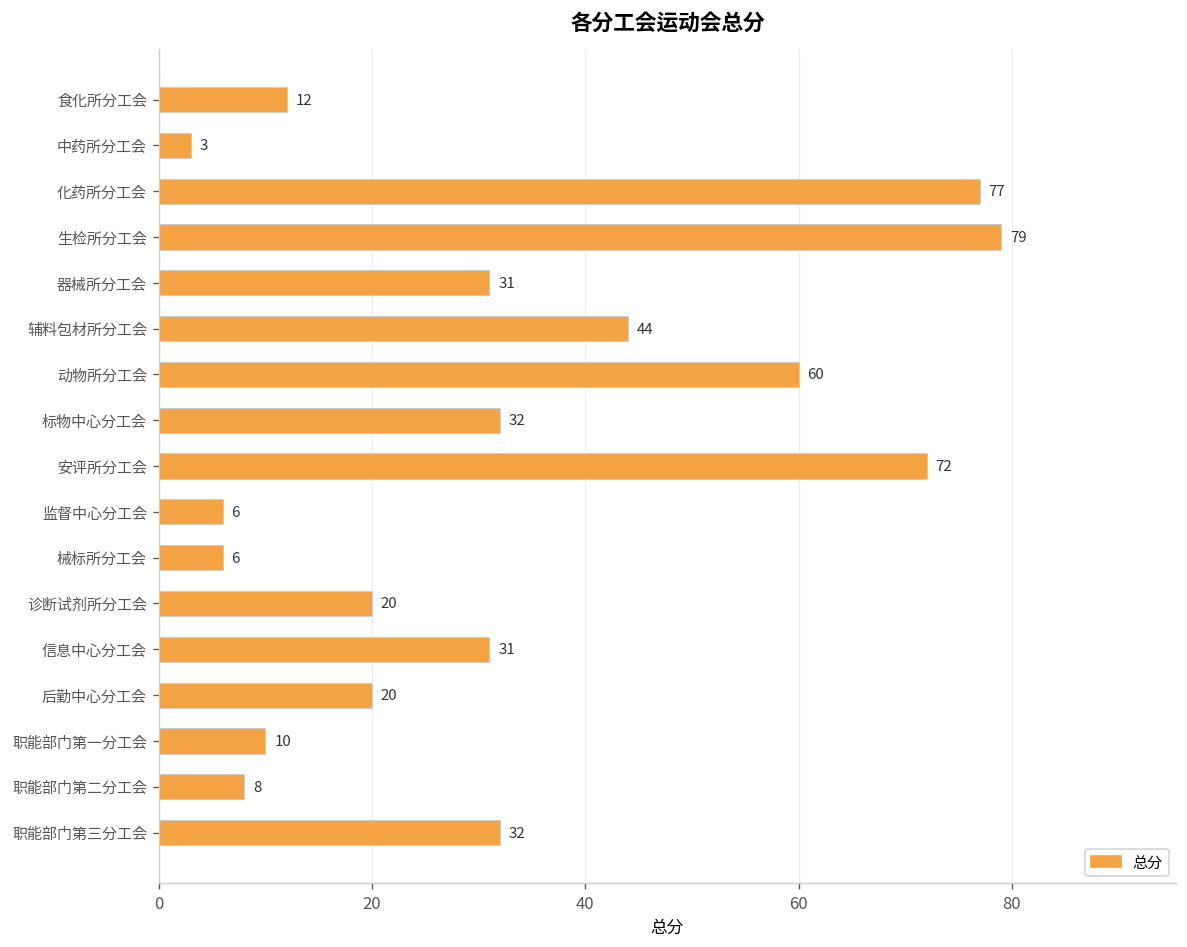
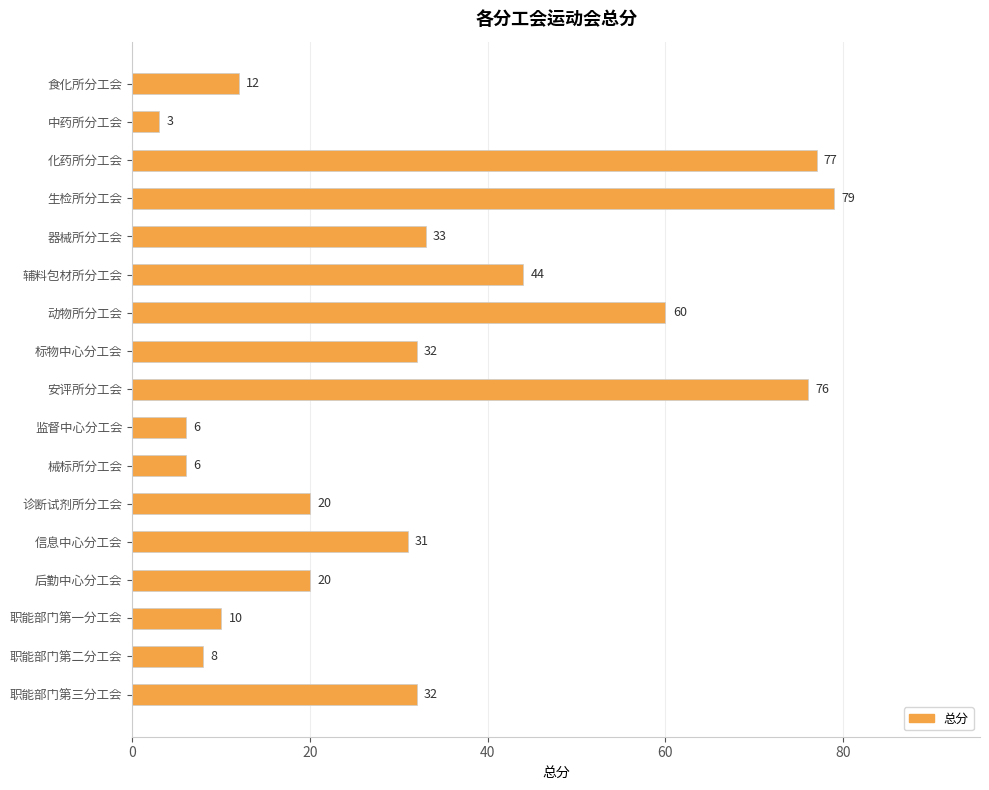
器械所分工会: 31 -> 33
安评所分工会: 72 -> 76
